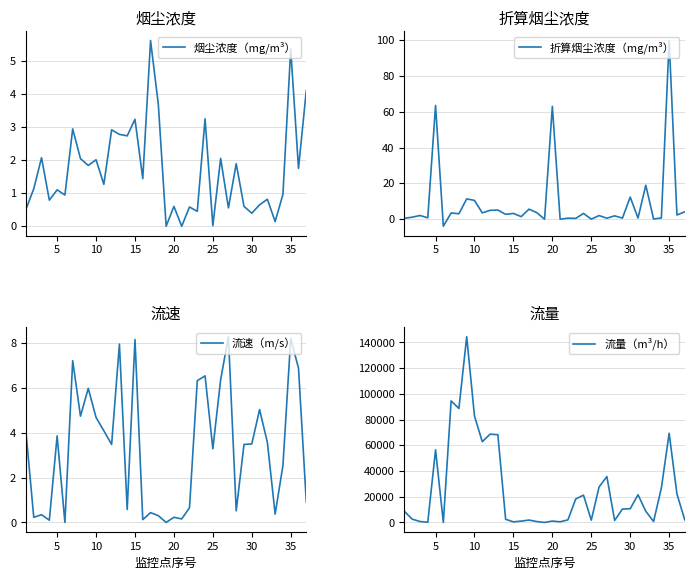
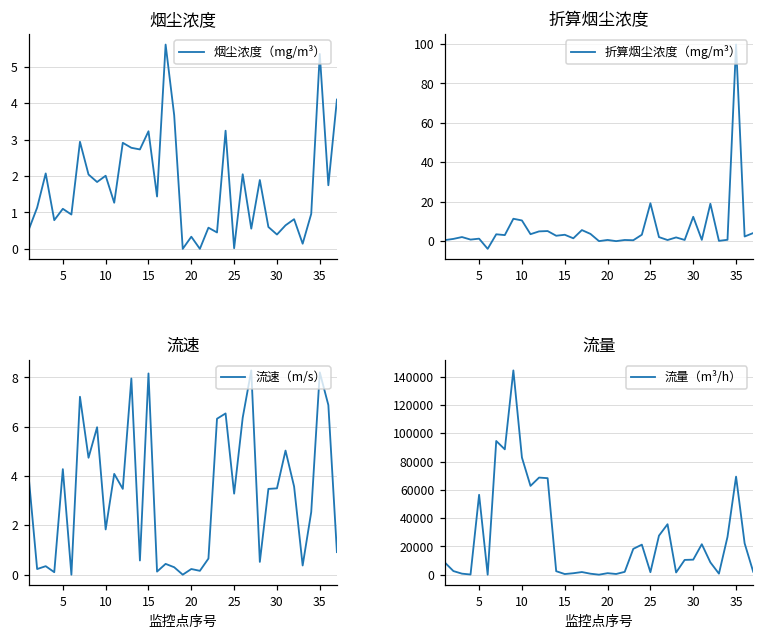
烟尘浓度, 20: 0.6 -> 0.3
折算烟尘浓度, 5: 63 -> 1
折算烟尘浓度, 20: 63 -> 1
折算烟尘浓度, 25: 0 -> 19
流速, 5: 3.9 -> 4.3
流速, 10: 4.7 -> 1.8
